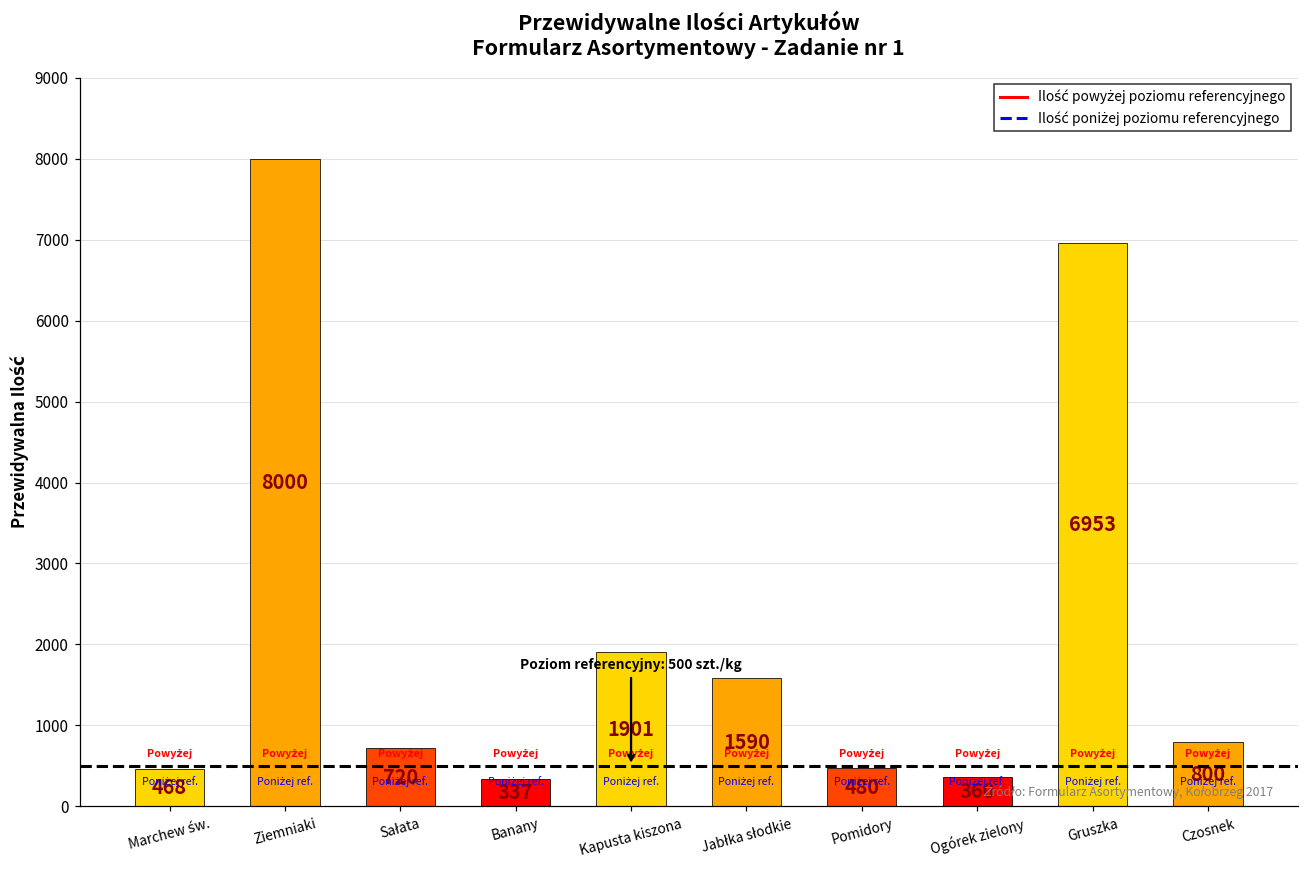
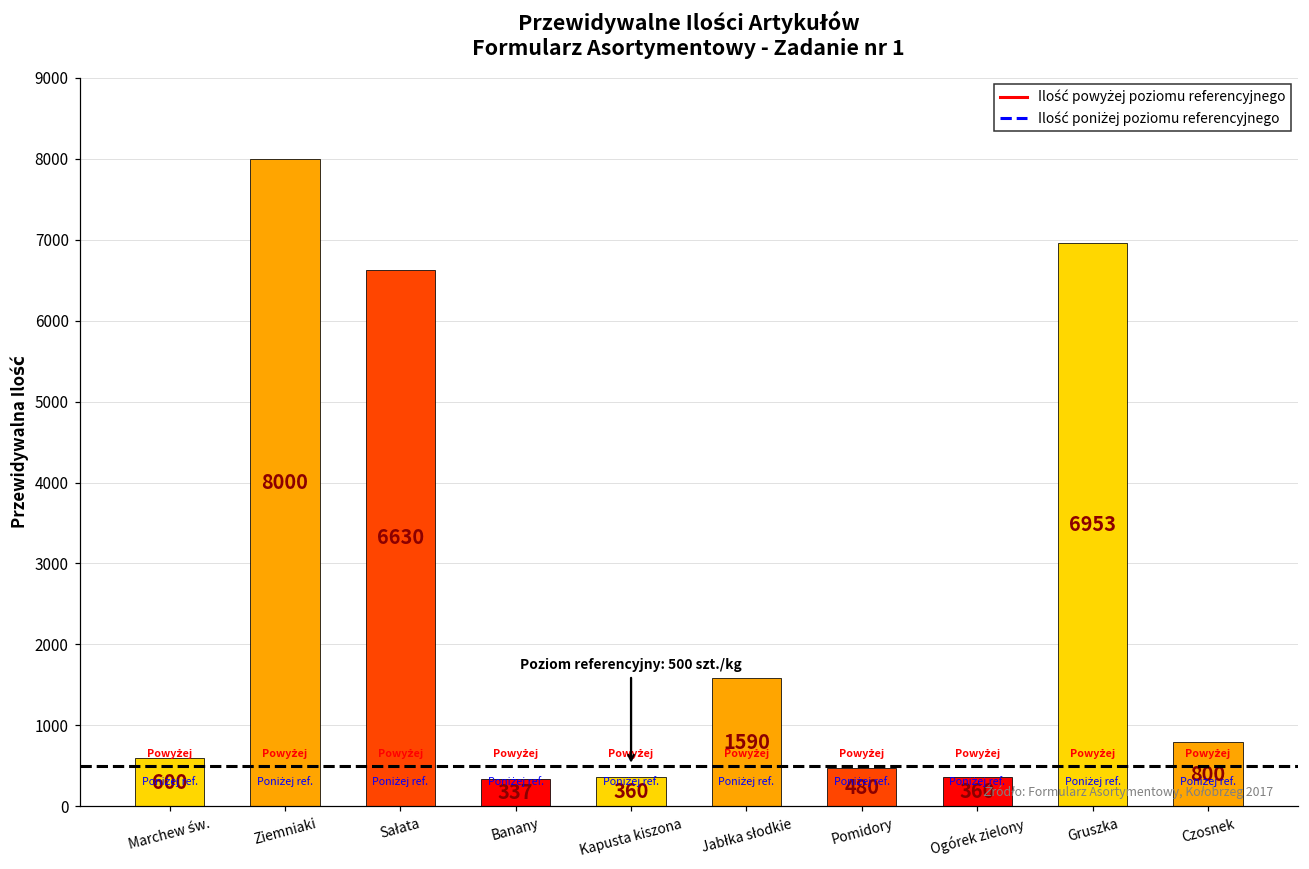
Marchew św.: 468 -> 600
Sałata: 720 -> 6630
Kapusta kiszona: 1901 -> 360
